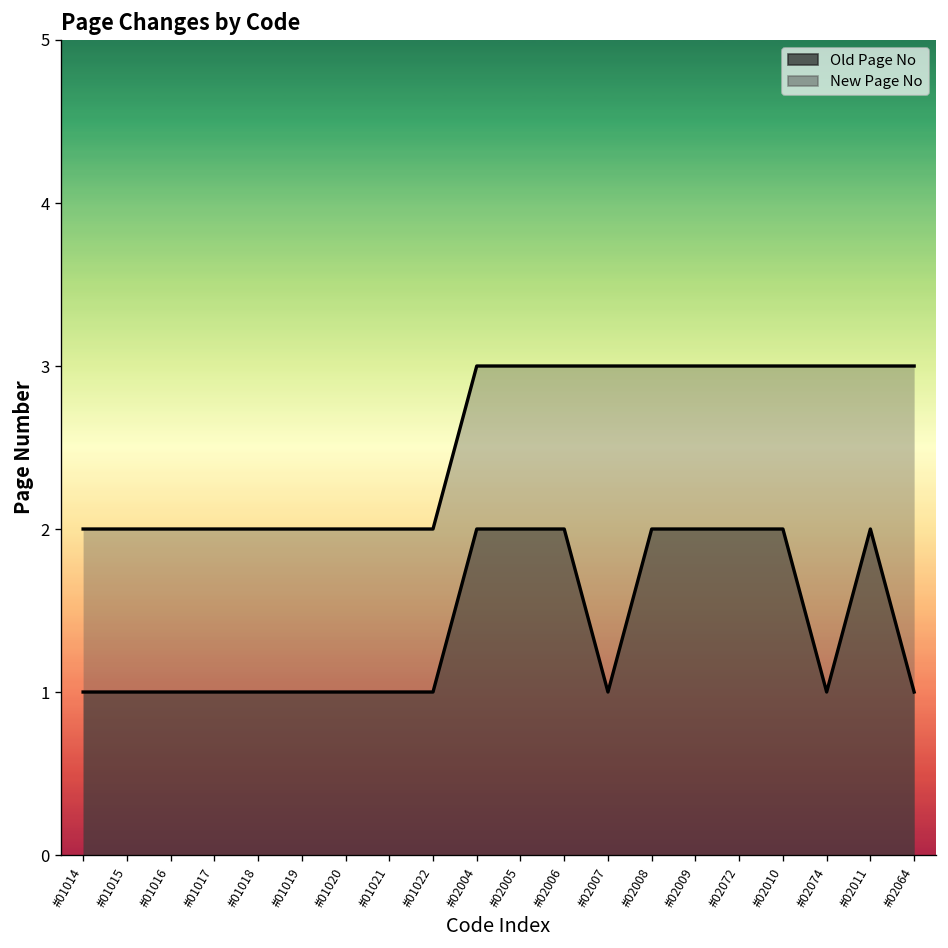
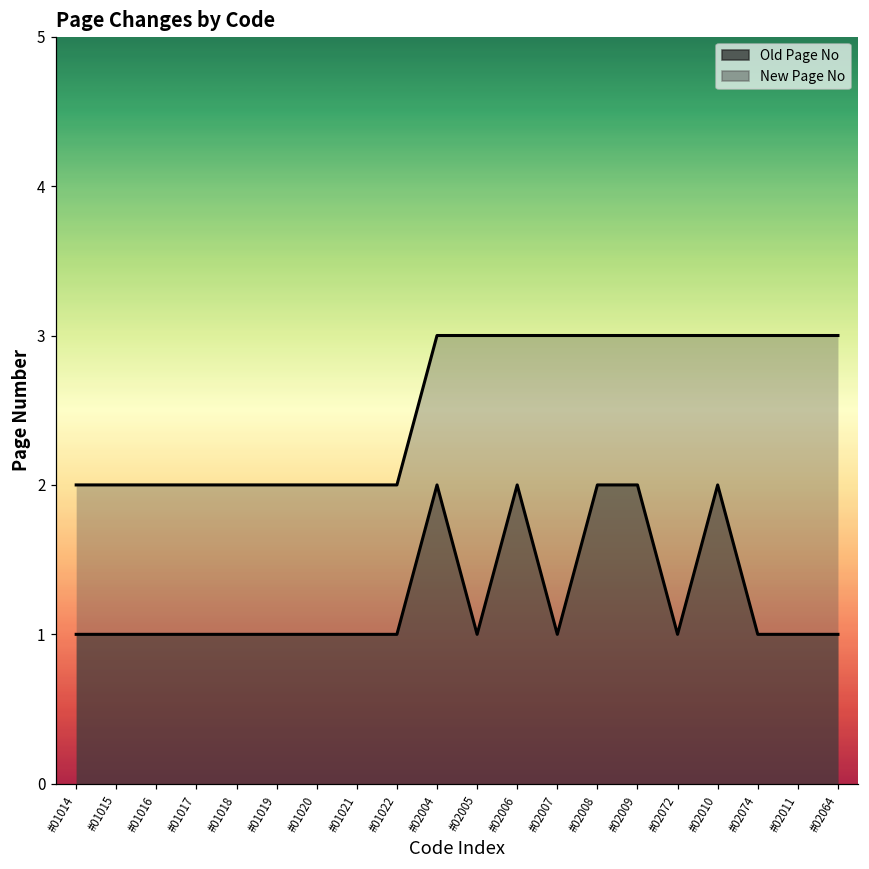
Old Page No, #02005: 2 -> 1
Old Page No, #02072: 2 -> 1
Old Page No, #02011: 2 -> 1
